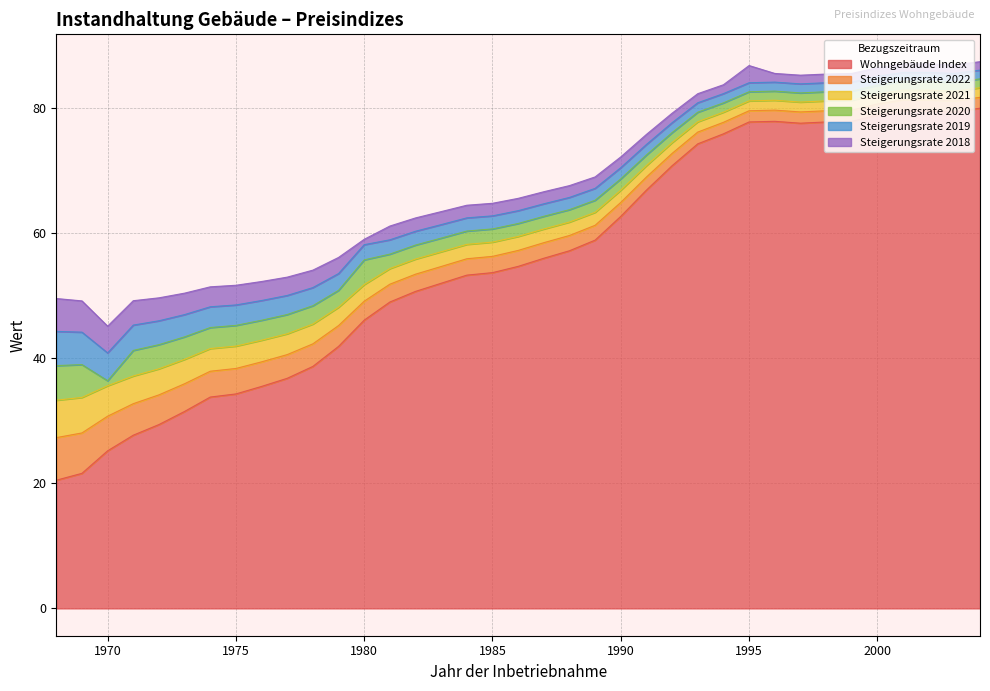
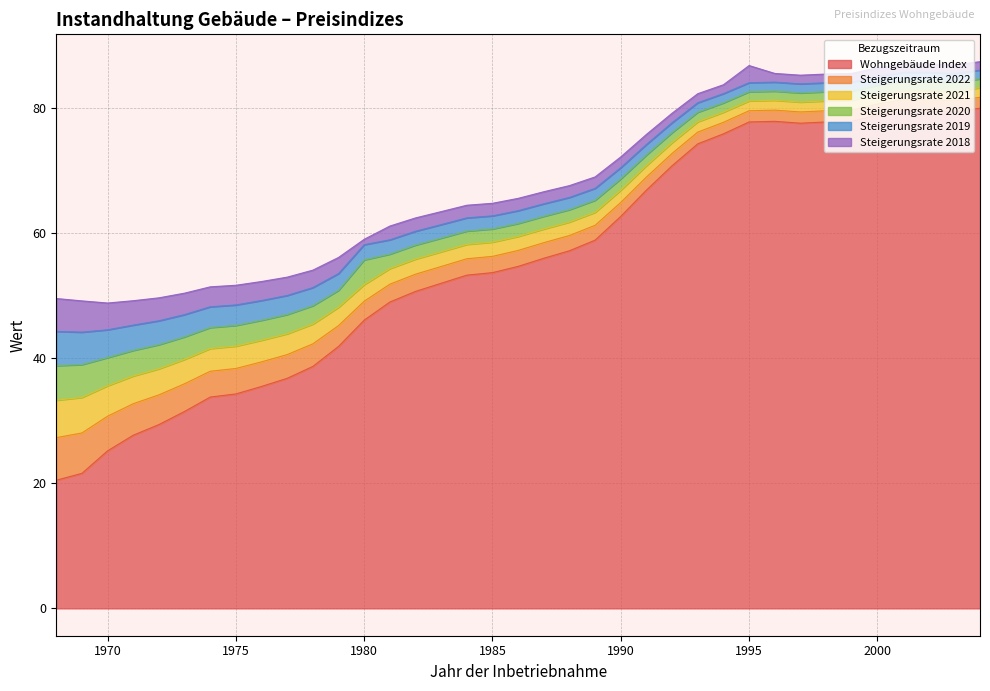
Steigerungsrate 2020, 1970: 1 -> 5
